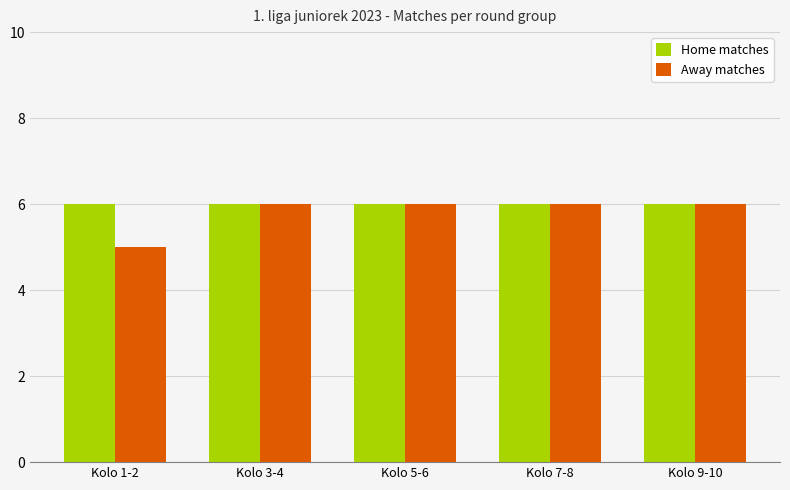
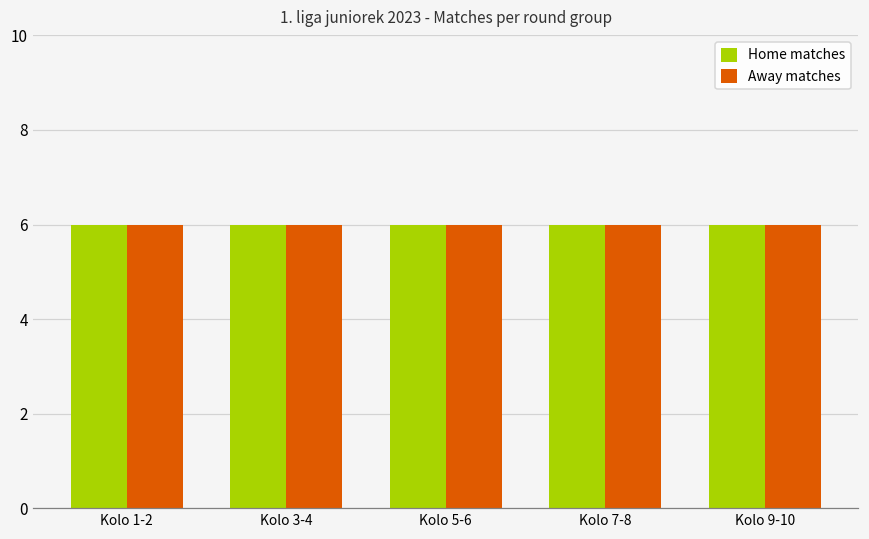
Away matches, Kolo 1-2: 5 -> 6
